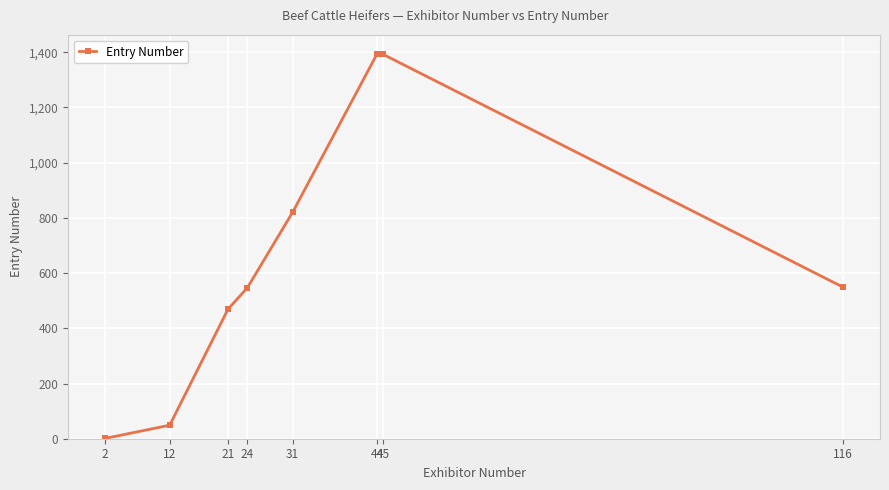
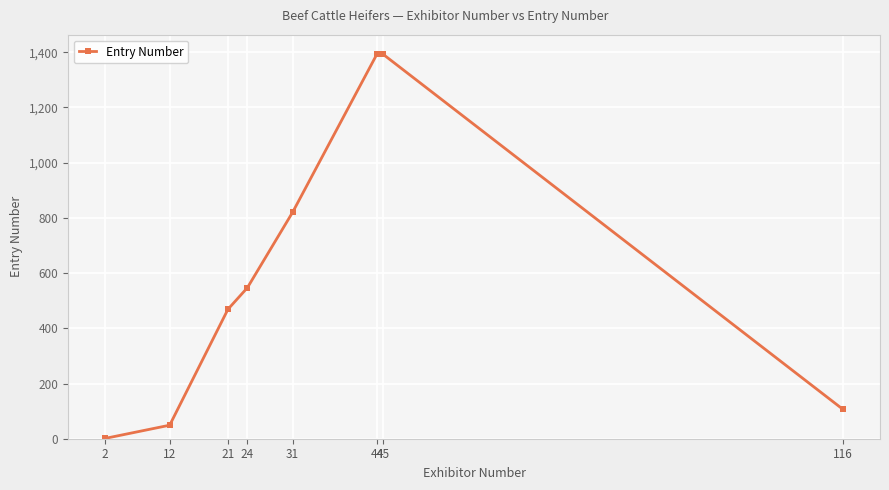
116: 550 -> 110
